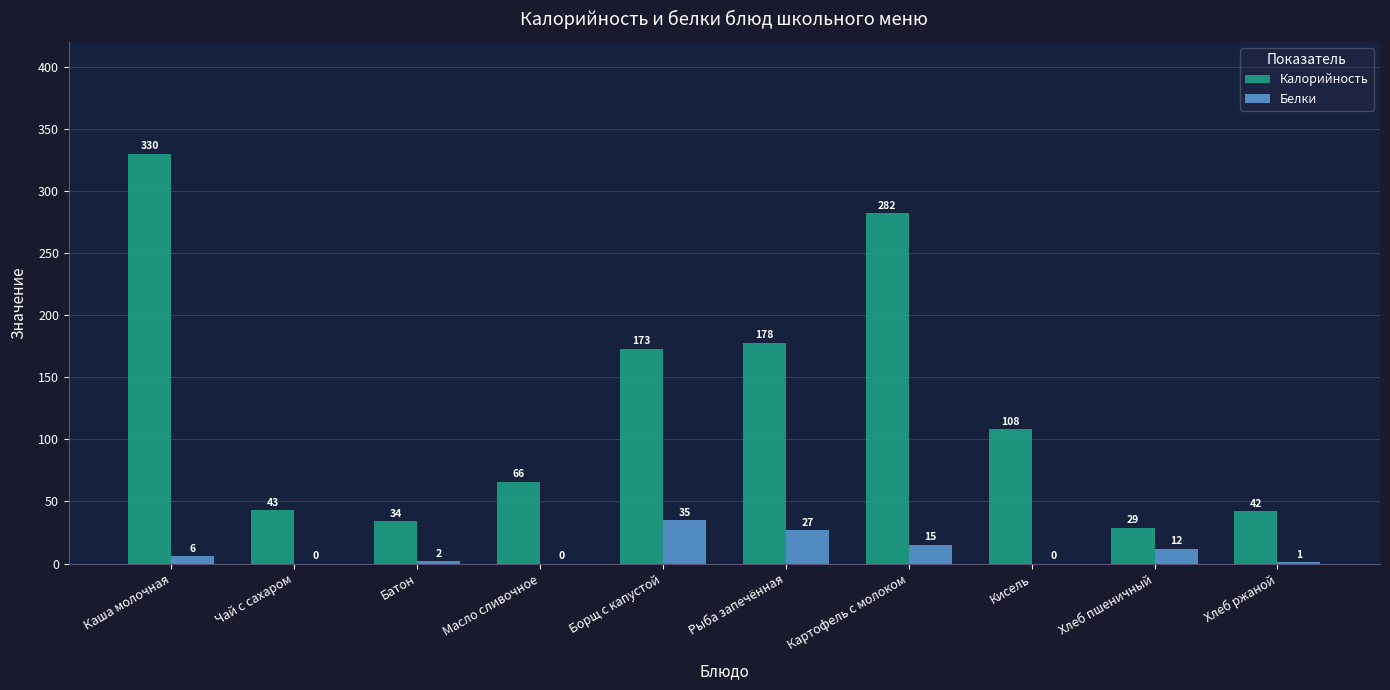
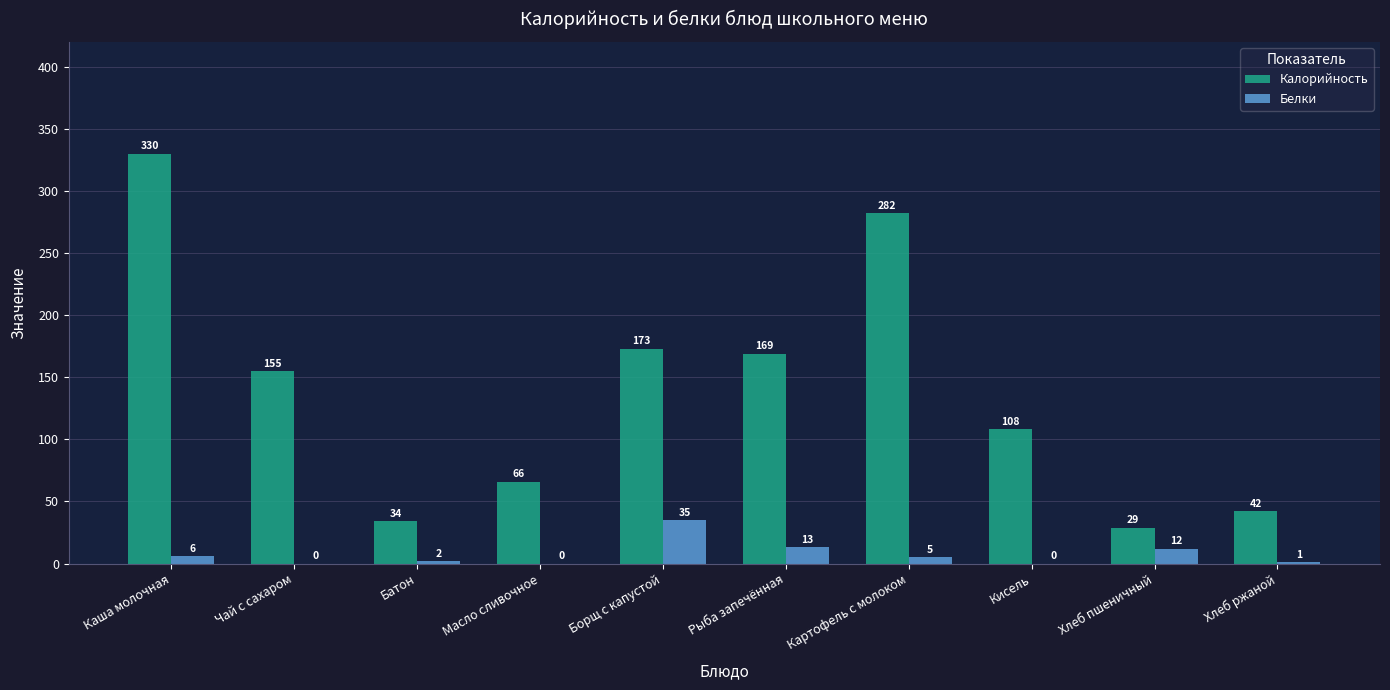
Калорийность, Чай с сахаром: 43 -> 155
Калорийность, Рыба запечённая: 178 -> 169
Белки, Рыба запечённая: 27 -> 13
Белки, Картофель с молоком: 15 -> 5
